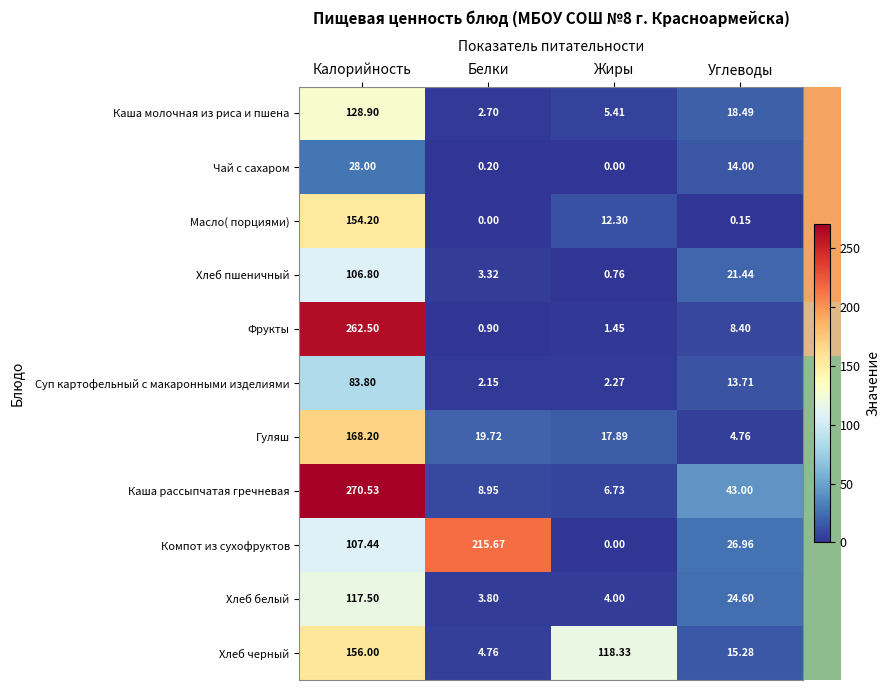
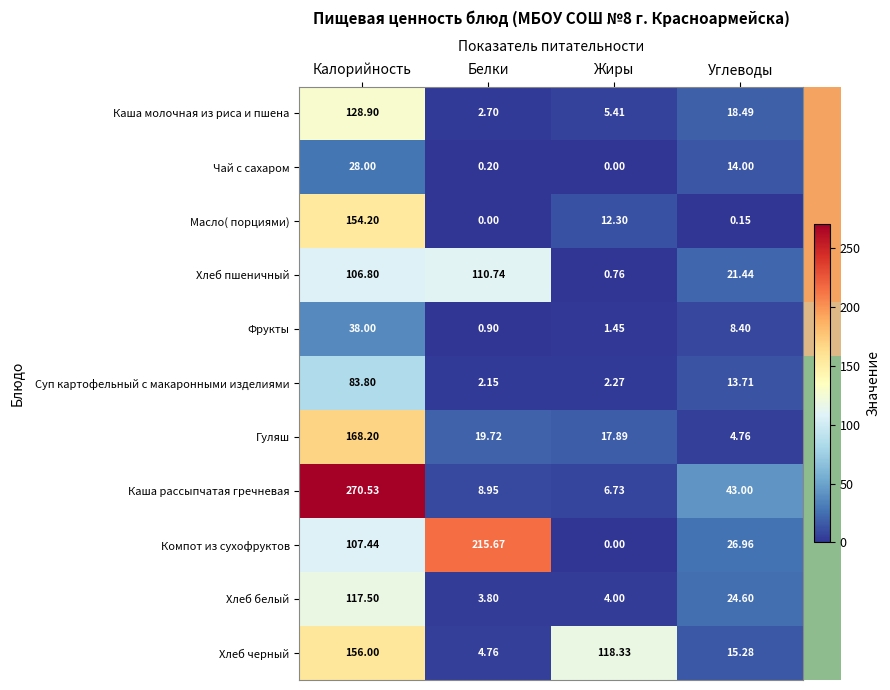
Хлеб пшеничный, Белки: 3.32 -> 110.74
Фрукты, Калорийность: 262.50 -> 38.00
